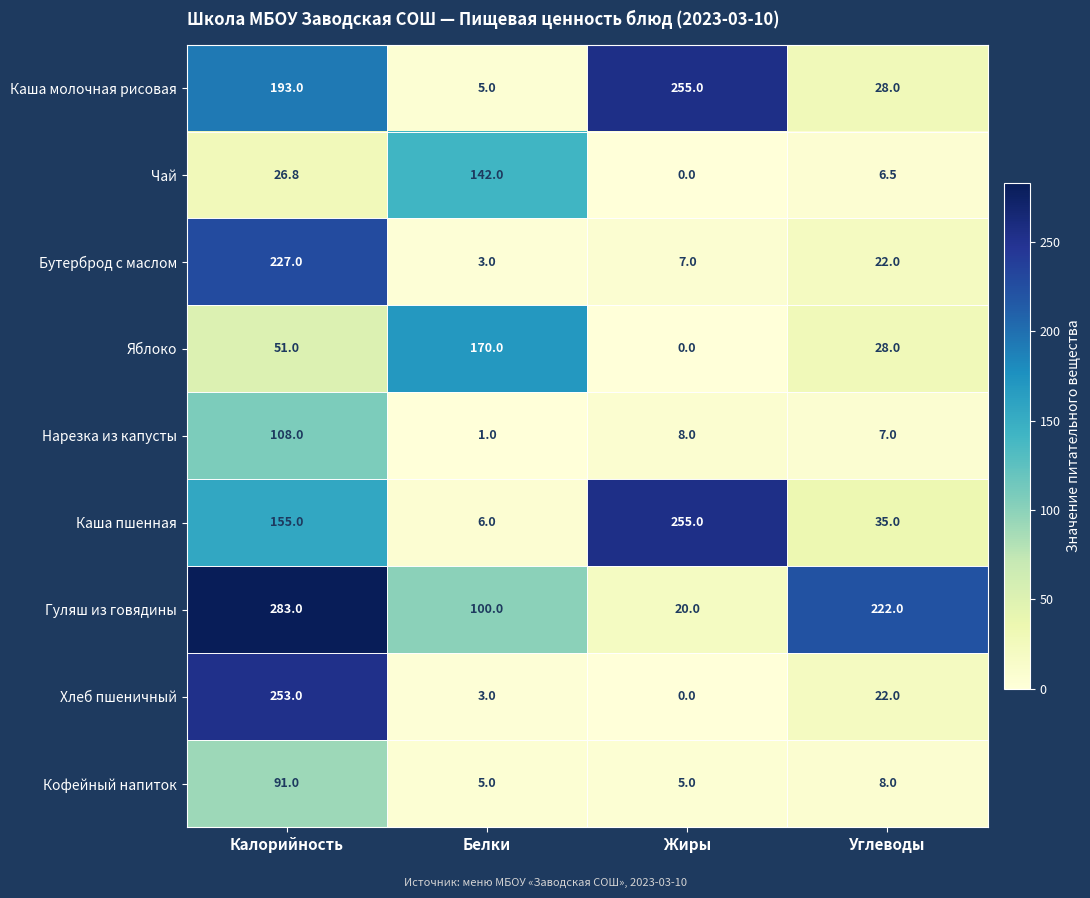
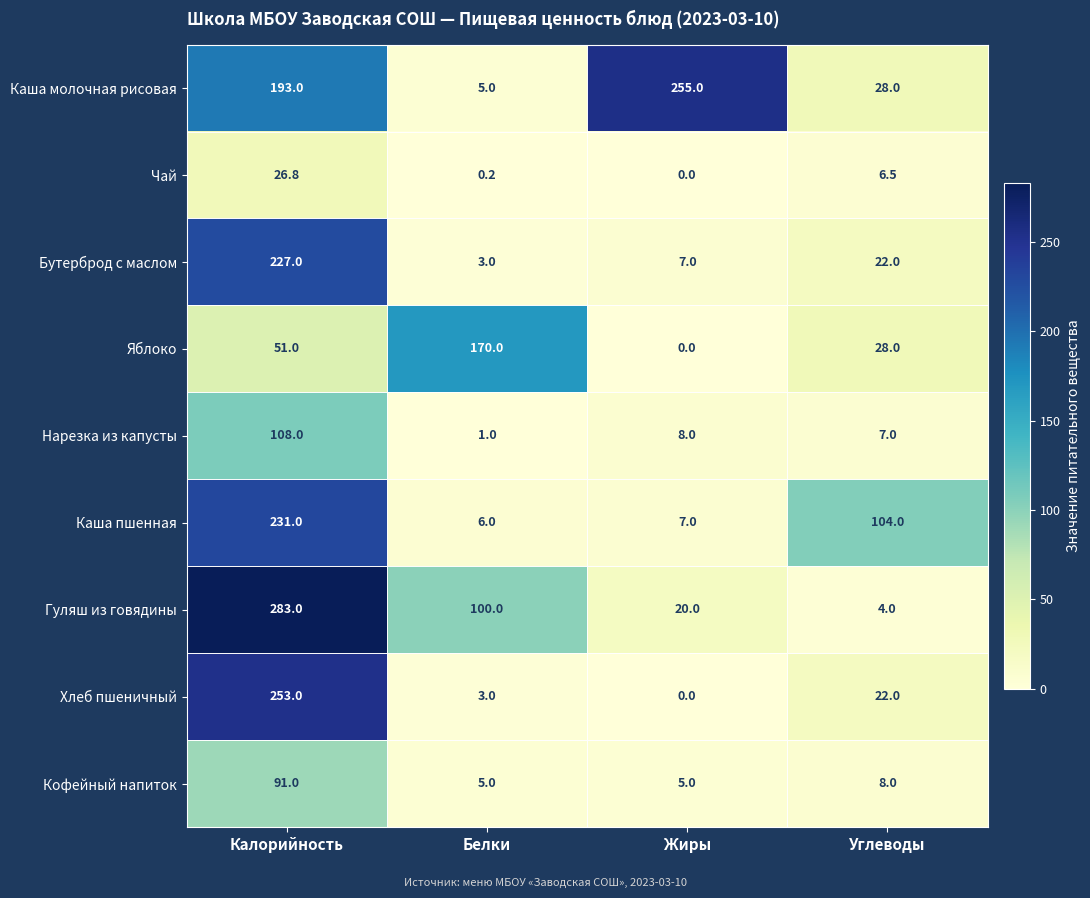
Чай, Белки: 142.0 -> 0.2
Каша пшенная, Калорийность: 155.0 -> 231.0
Каша пшенная, Жиры: 255.0 -> 7.0
Каша пшенная, Углеводы: 35.0 -> 104.0
Гуляш из говядины, Углеводы: 222.0 -> 4.0
